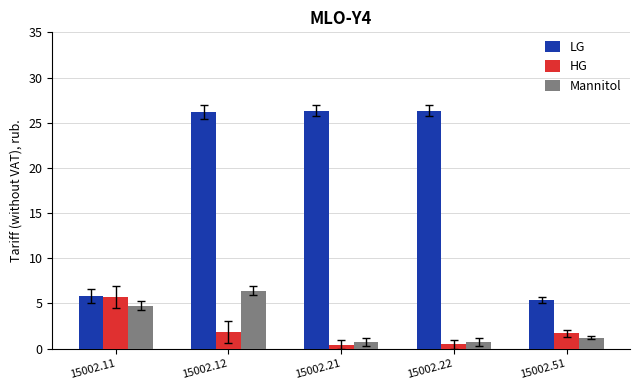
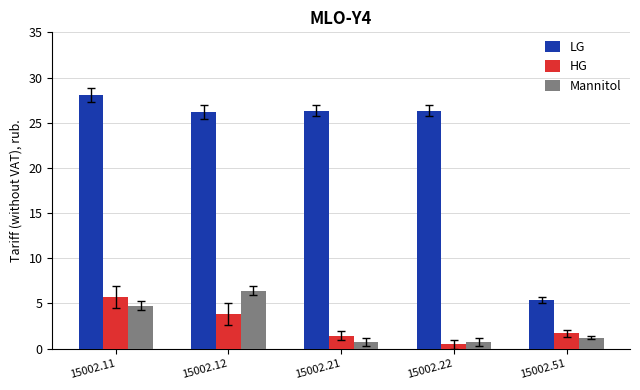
LG, 15002.11: 6 -> 28
HG, 15002.12: 2 -> 4
HG, 15002.21: 0 -> 1
